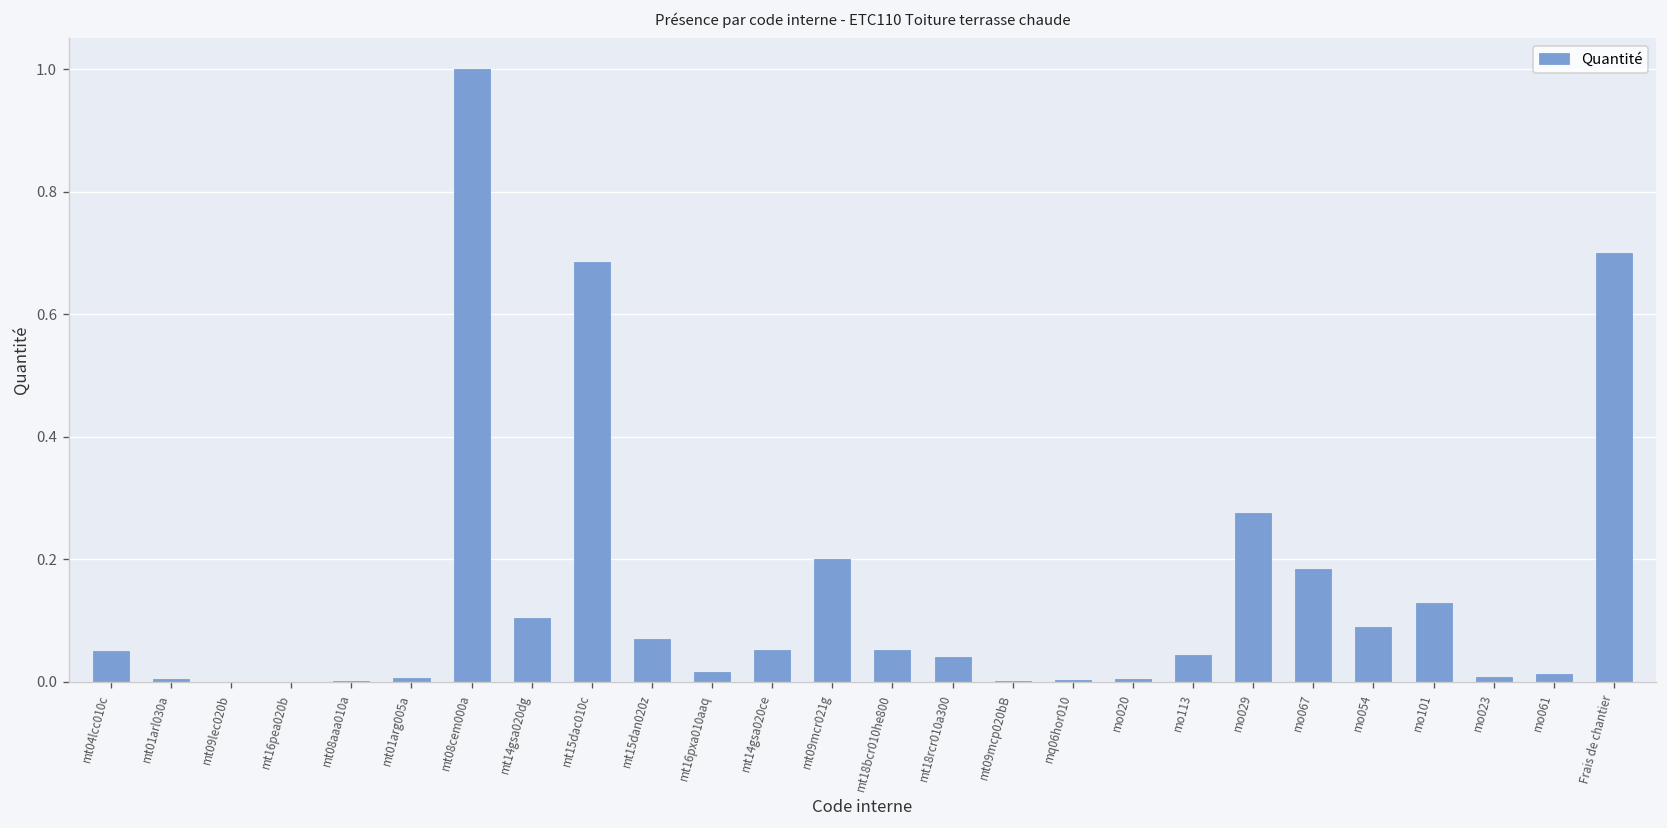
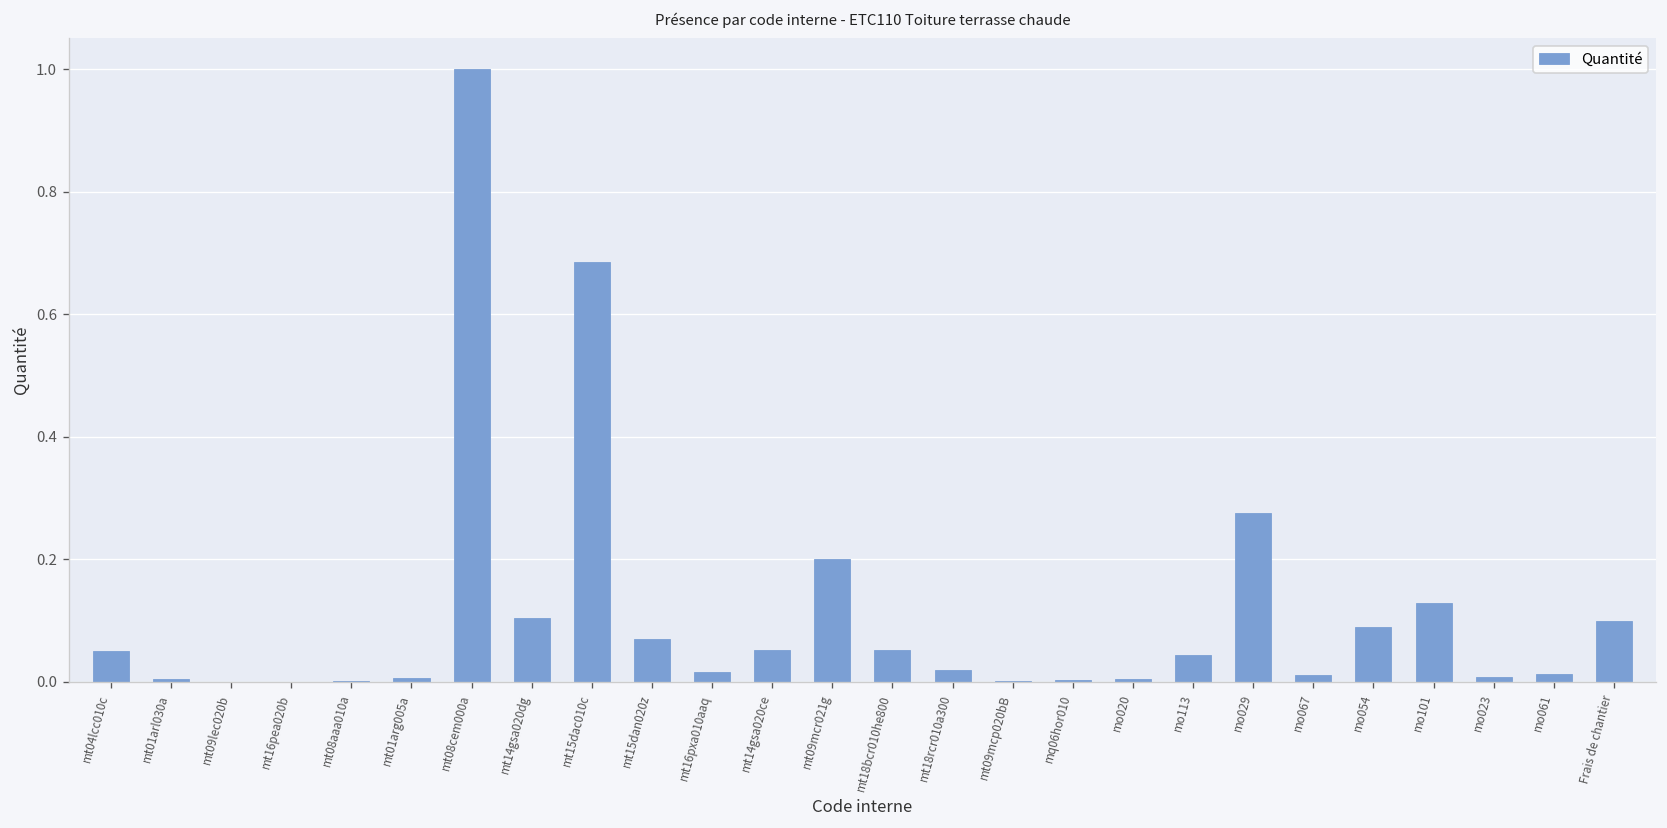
mt18rcr010a300: 0.04 -> 0.02
mo067: 0.18 -> 0.01
Frais de chantier: 0.70 -> 0.10
